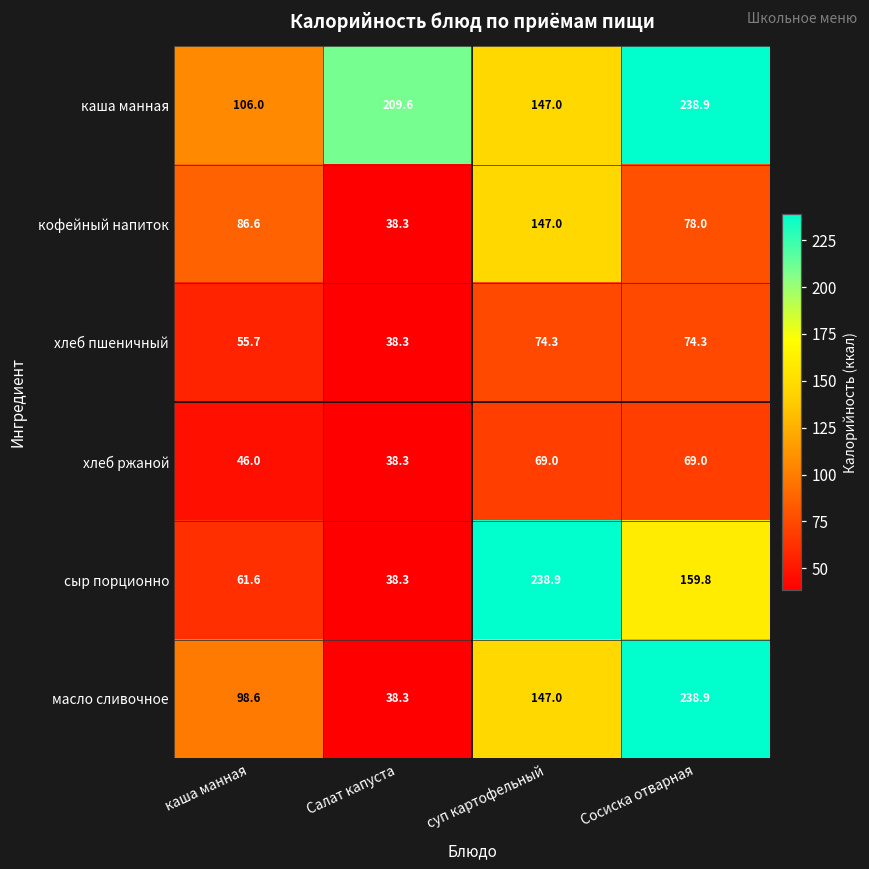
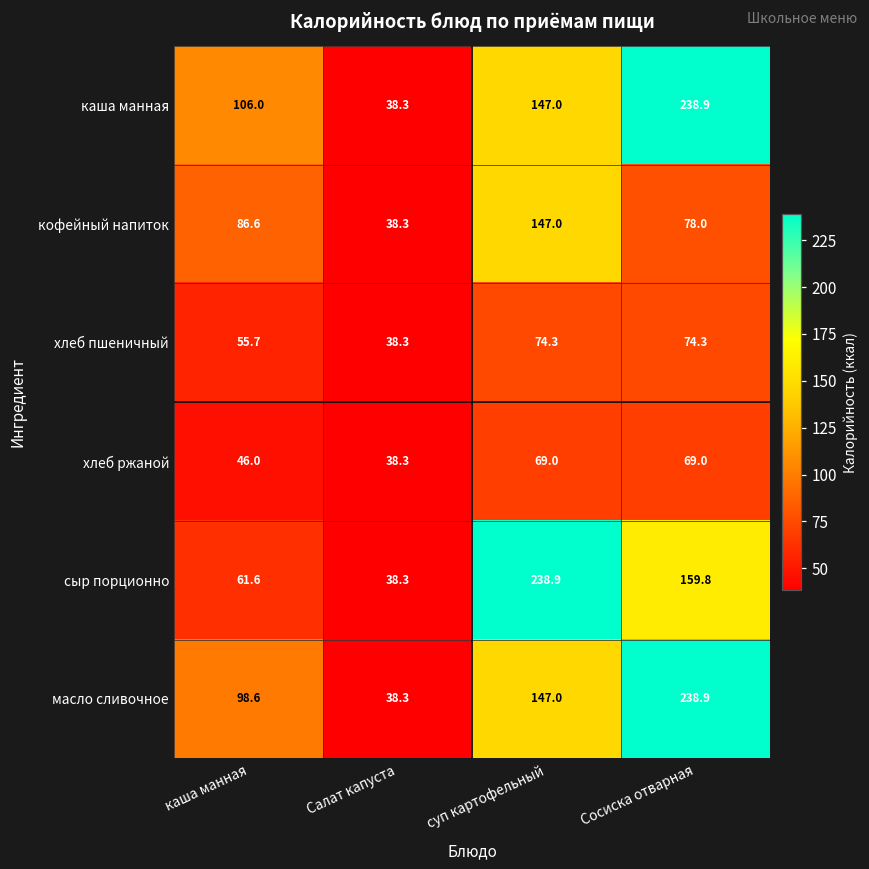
каша манная, Салат капуста: 209.6 -> 38.3
